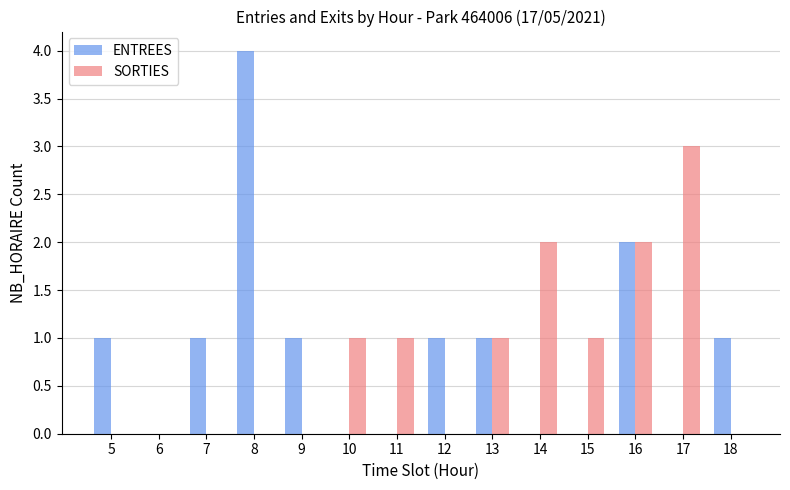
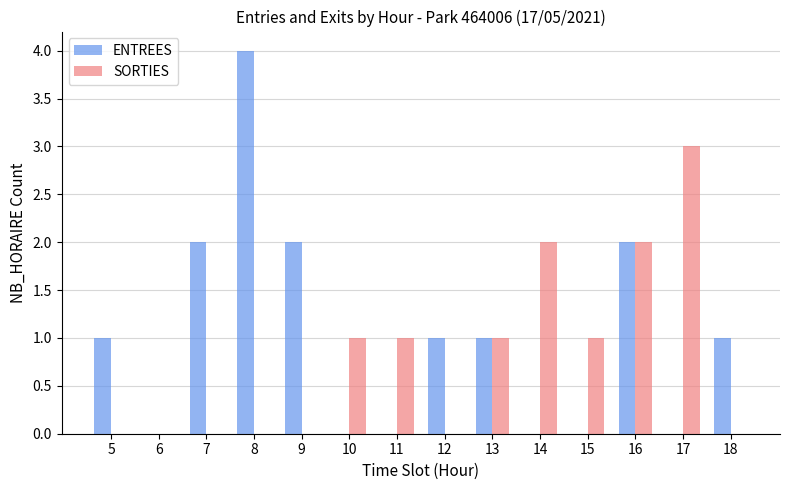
ENTREES, 7: 1 -> 2
ENTREES, 9: 1 -> 2
